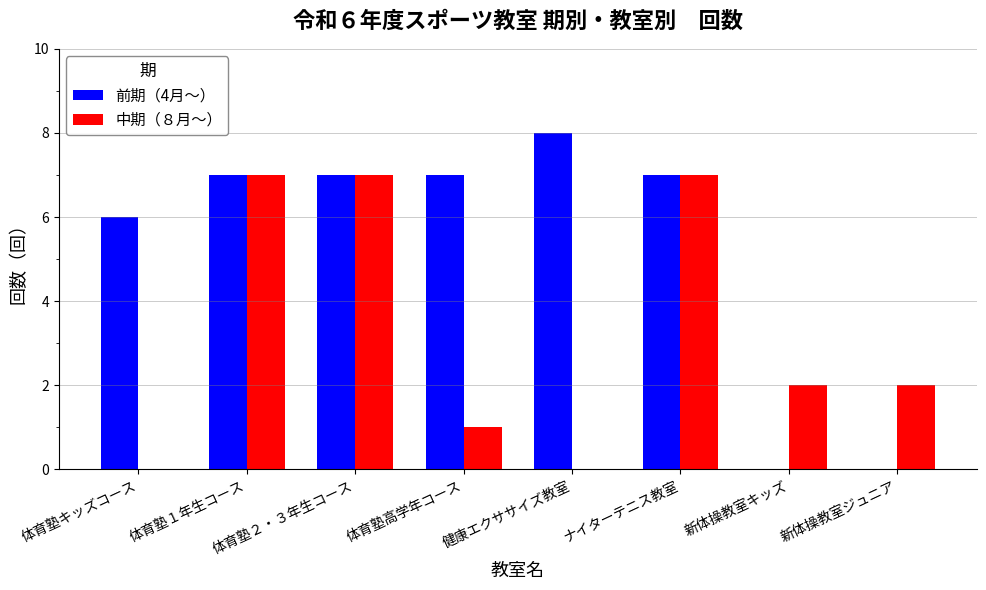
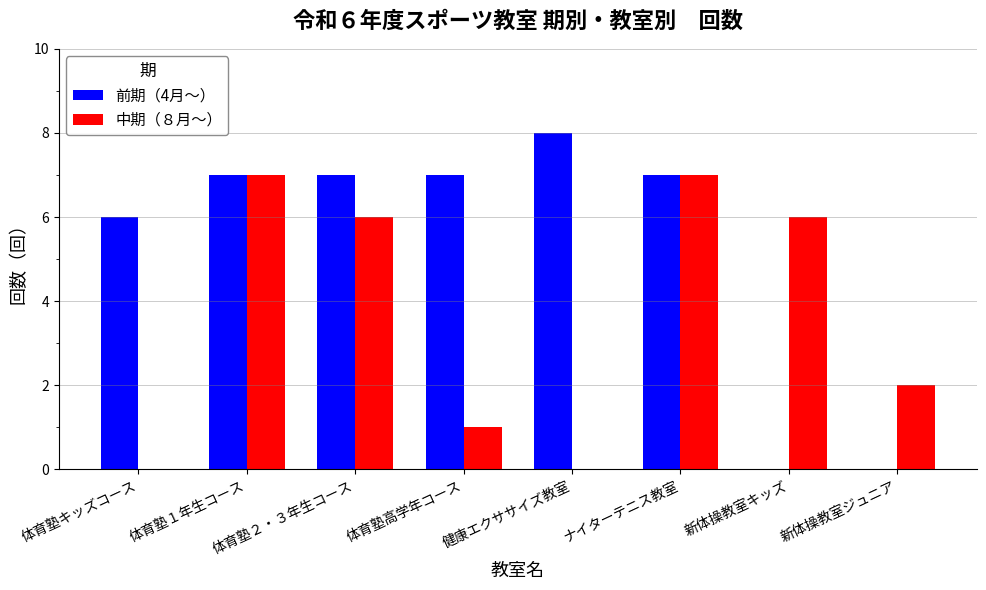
中期（８月～）, 体育塾２・３年生コース: 7 -> 6
中期（８月～）, 新体操教室キッズ: 2 -> 6
